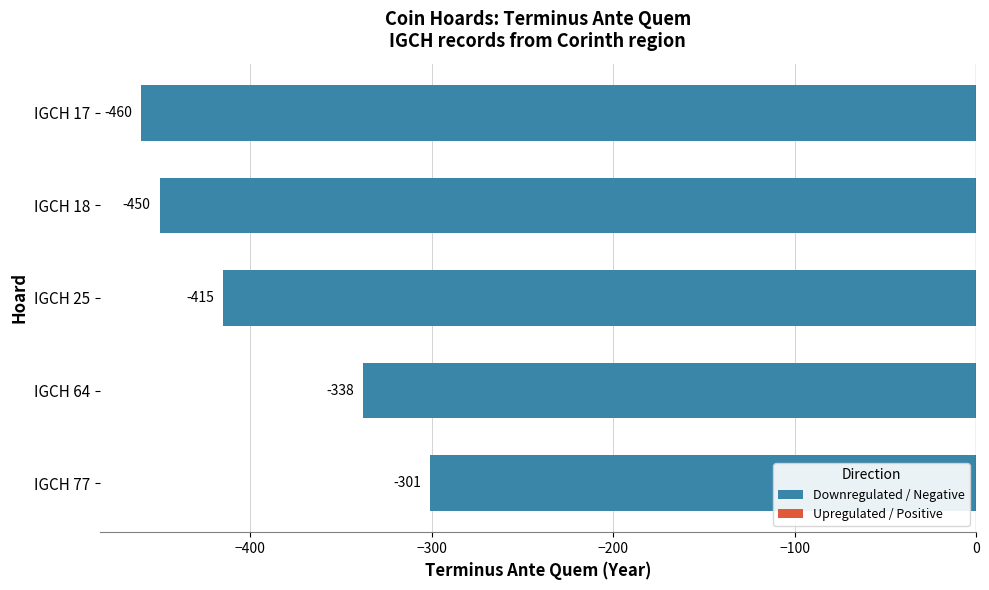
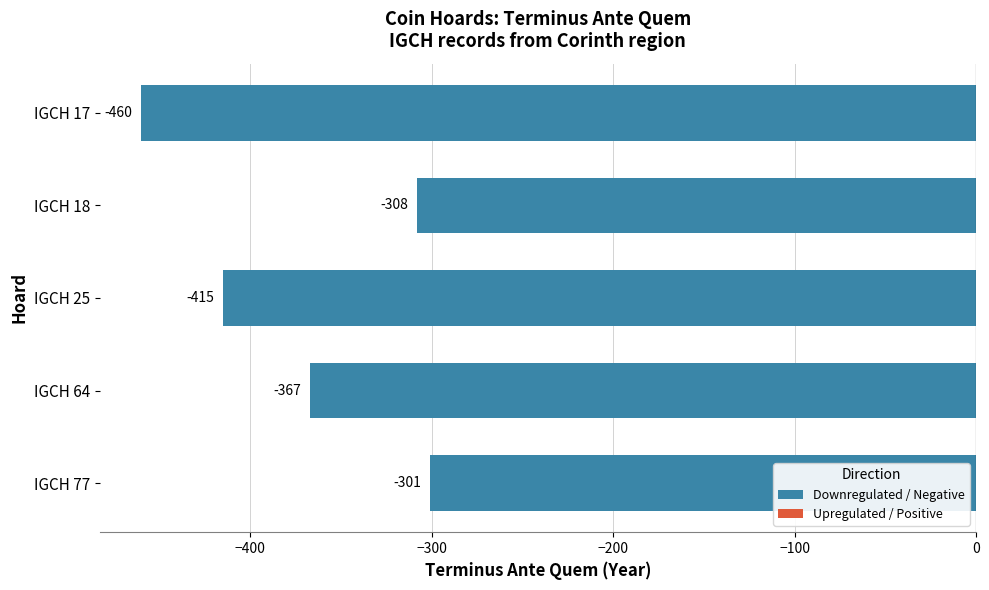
IGCH 18: -450 -> -308
IGCH 64: -338 -> -367
